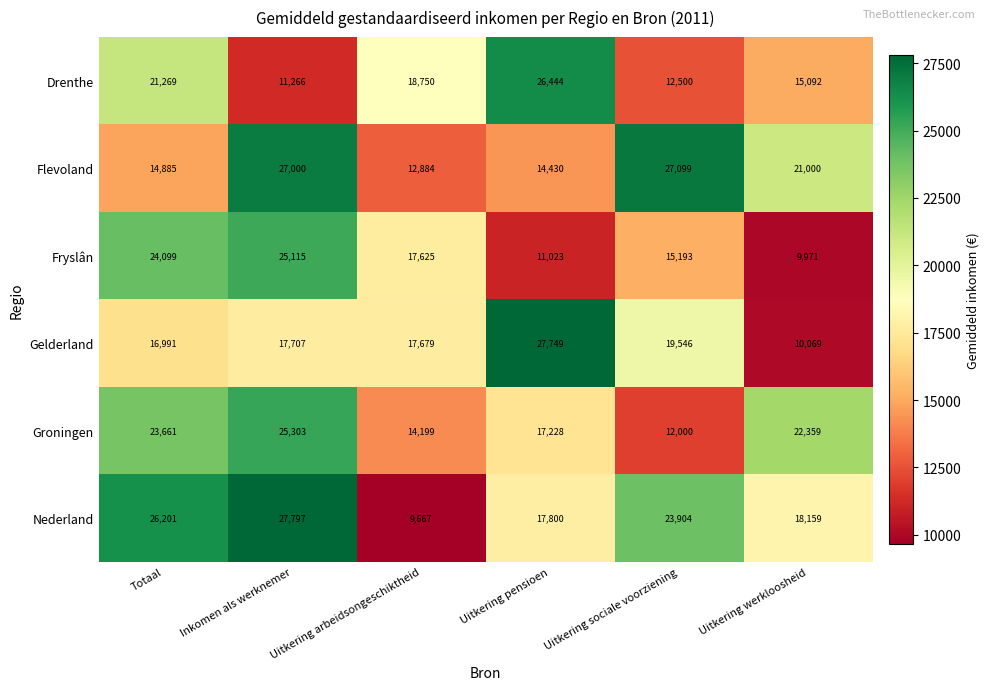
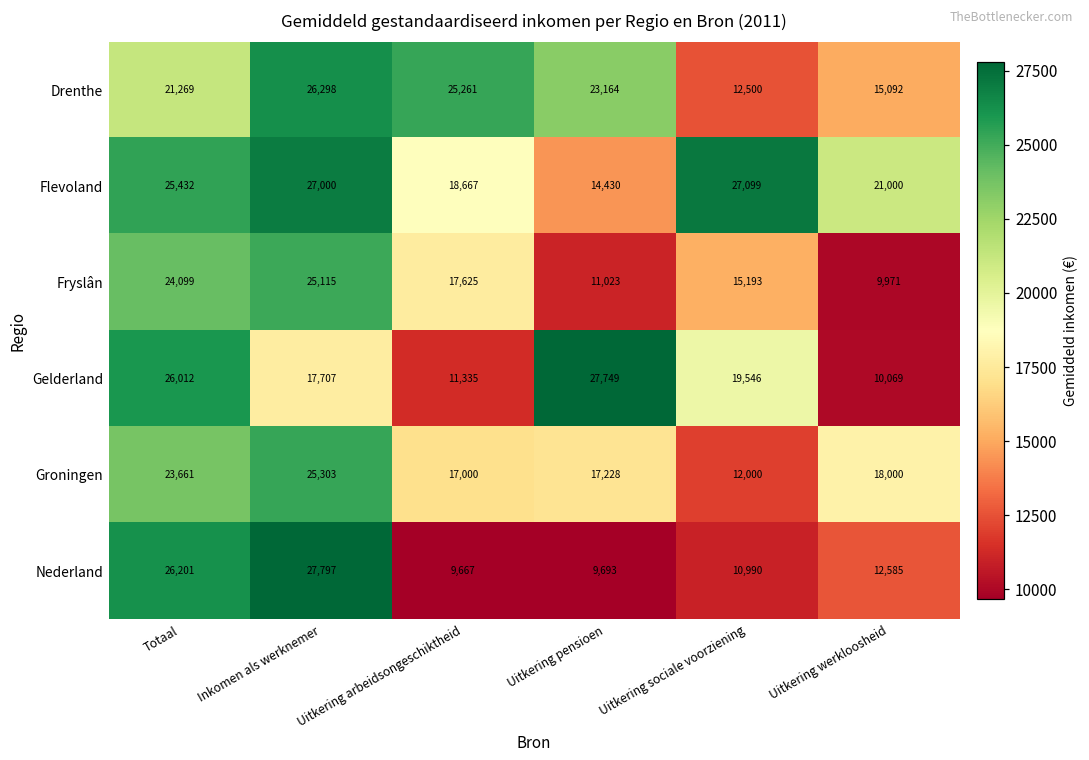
Drenthe, Inkomen als werknemer: 11,266 -> 26,298
Drenthe, Uitkering arbeidsongeschiktheid: 18,750 -> 25,261
Drenthe, Uitkering pensioen: 26,444 -> 23,164
Flevoland, Totaal: 14,885 -> 25,432
Flevoland, Uitkering arbeidsongeschiktheid: 12,884 -> 18,667
Gelderland, Totaal: 16,991 -> 26,012
Gelderland, Uitkering arbeidsongeschiktheid: 17,679 -> 11,335
Groningen, Uitkering arbeidsongeschiktheid: 14,199 -> 17,000
Groningen, Uitkering werkloosheid: 22,359 -> 18,000
Nederland, Uitkering pensioen: 17,800 -> 9,693
Nederland, Uitkering sociale voorziening: 23,904 -> 10,990
Nederland, Uitkering werkloosheid: 18,159 -> 12,585
